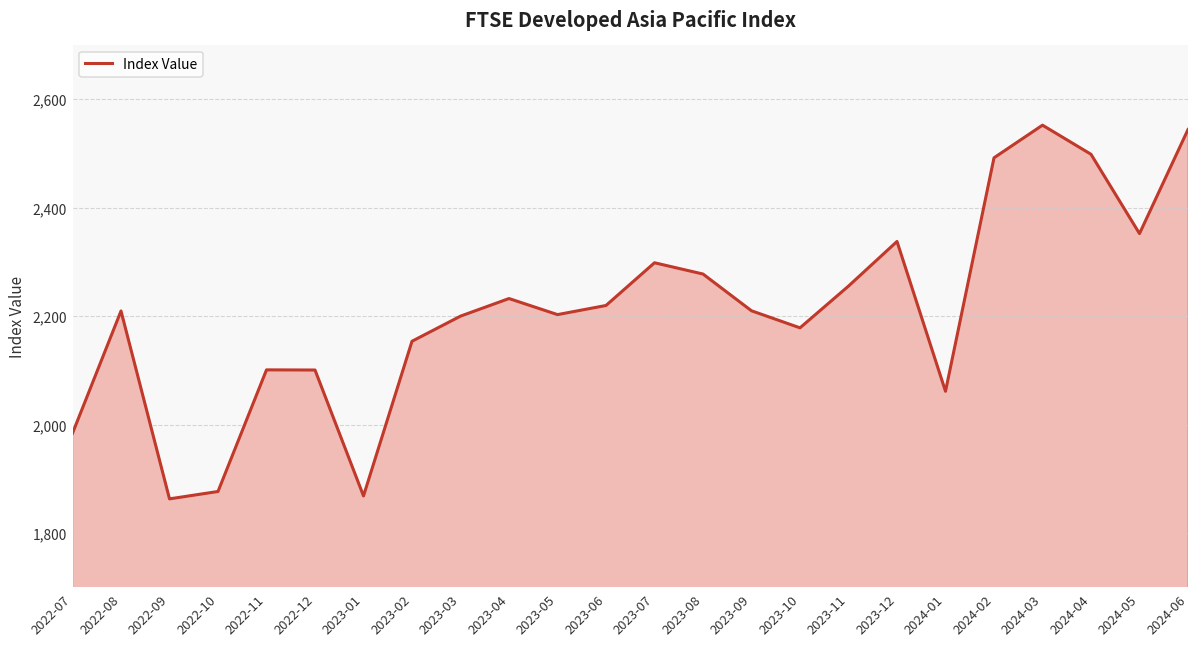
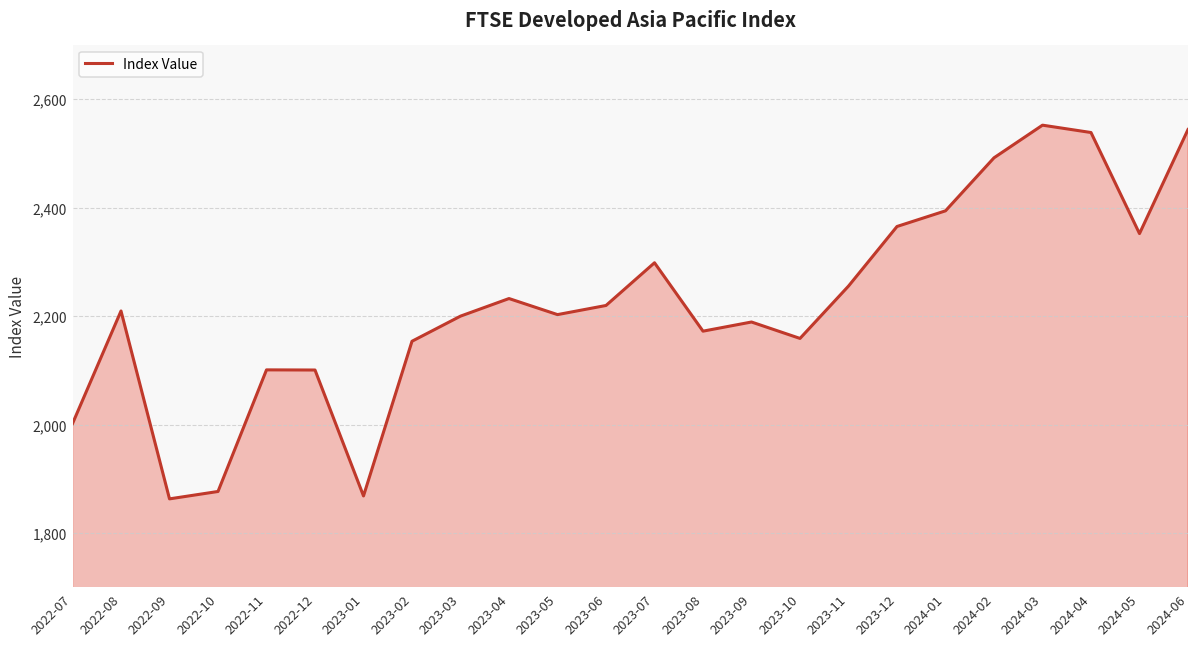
2022-07: 1,980 -> 2,000
2023-08: 2,280 -> 2,170
2023-09: 2,210 -> 2,190
2023-10: 2,180 -> 2,160
2023-12: 2,340 -> 2,370
2024-01: 2,060 -> 2,390
2024-04: 2,500 -> 2,540
